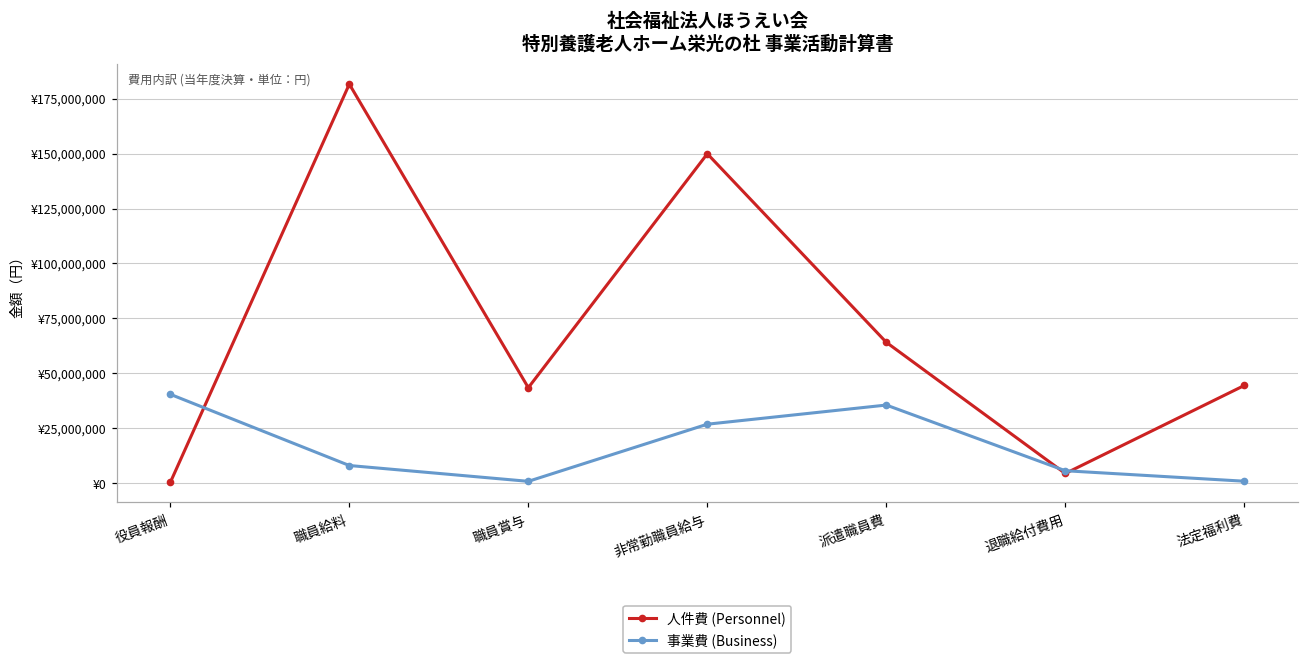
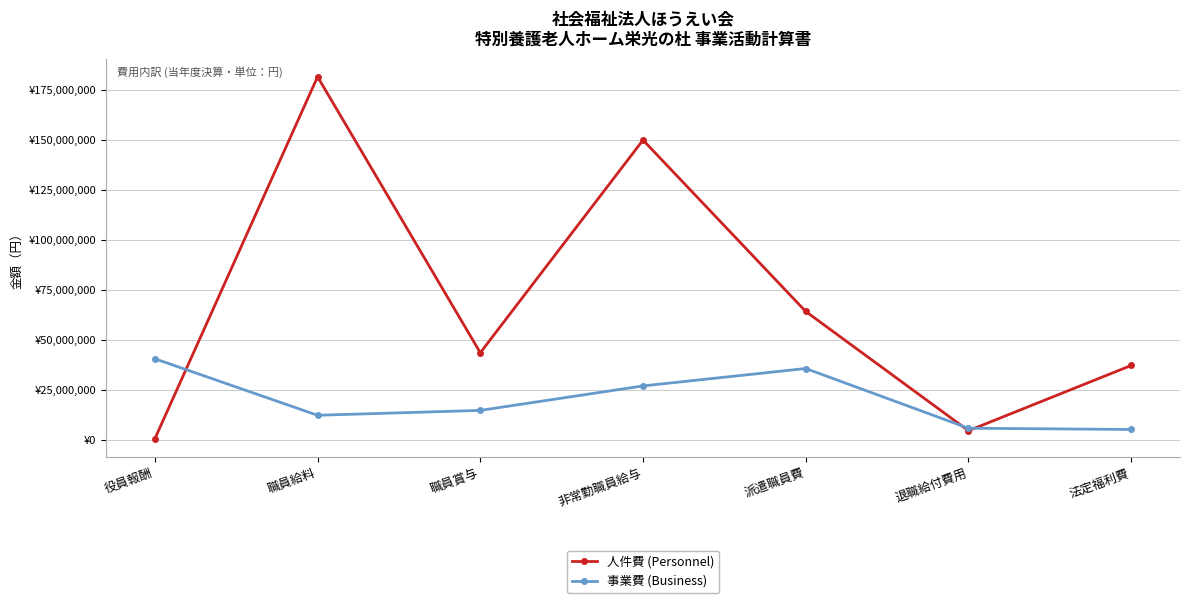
事業費 (Business), 職員給料: ¥8,000,000 -> ¥12,000,000
事業費 (Business), 職員賞与: ¥1,000,000 -> ¥15,000,000
人件費 (Personnel), 法定福利費: ¥45,000,000 -> ¥37,000,000
事業費 (Business), 法定福利費: ¥1,000,000 -> ¥5,000,000
